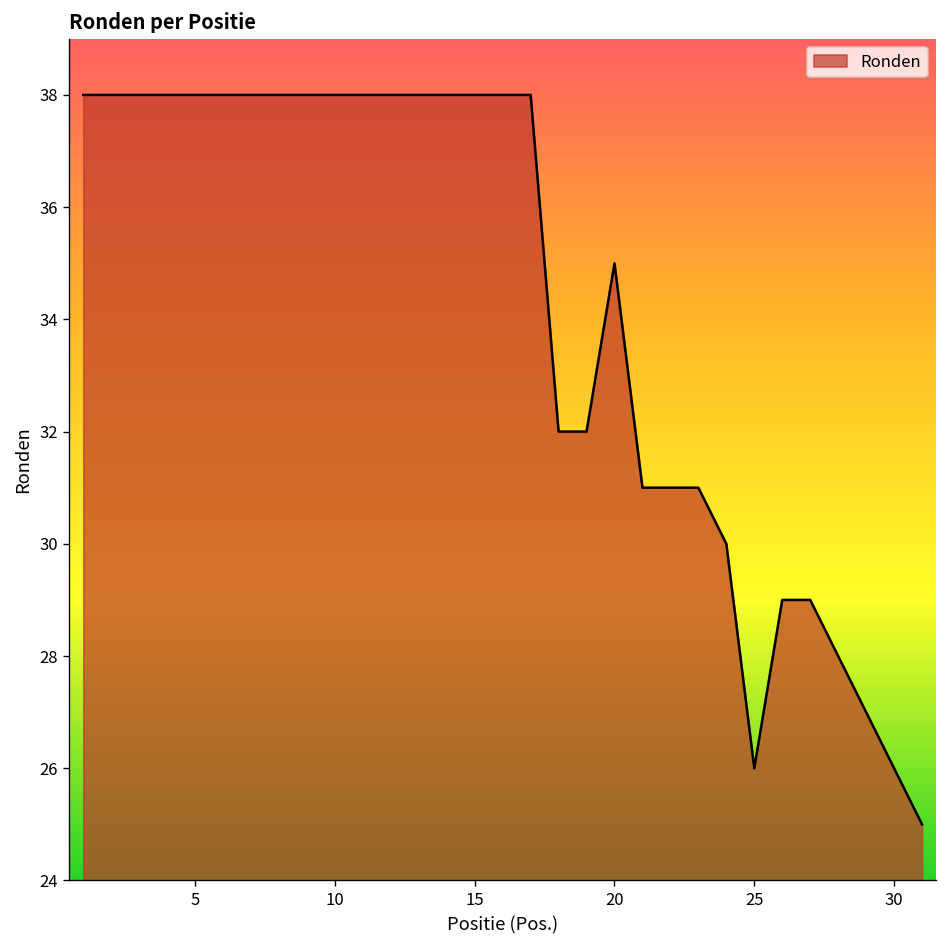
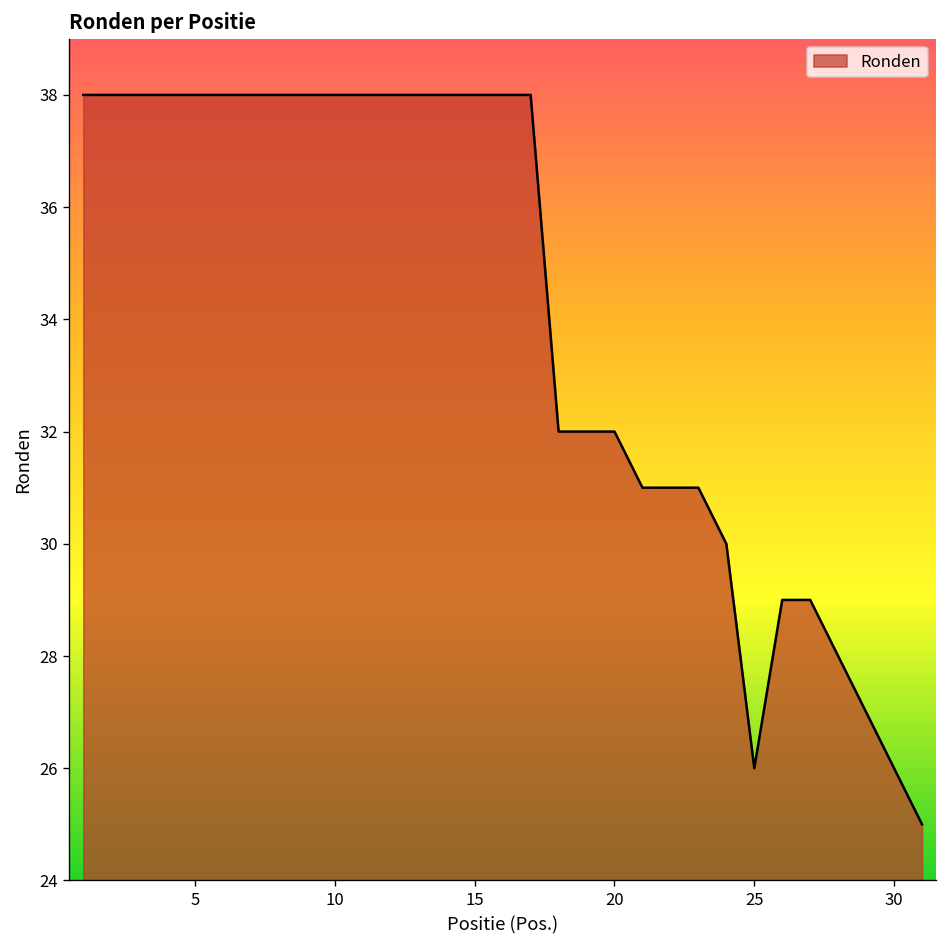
20: 35 -> 32
